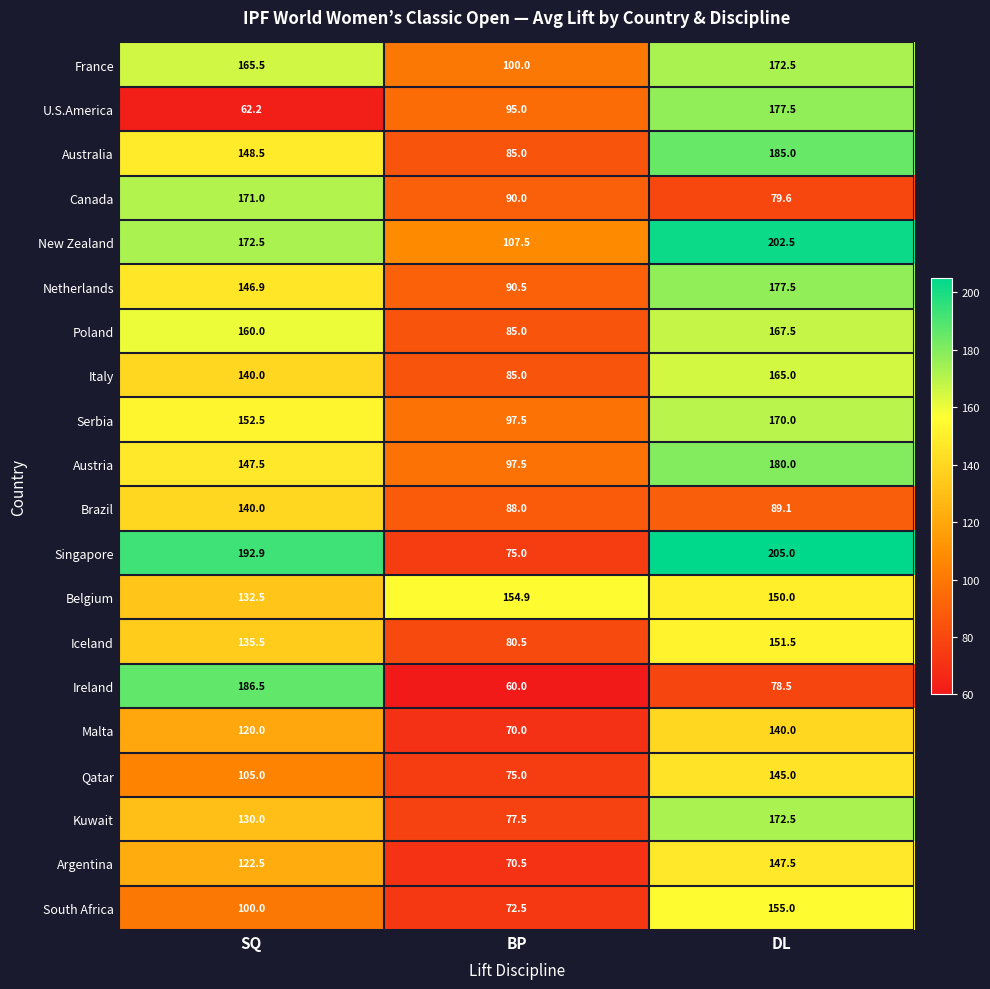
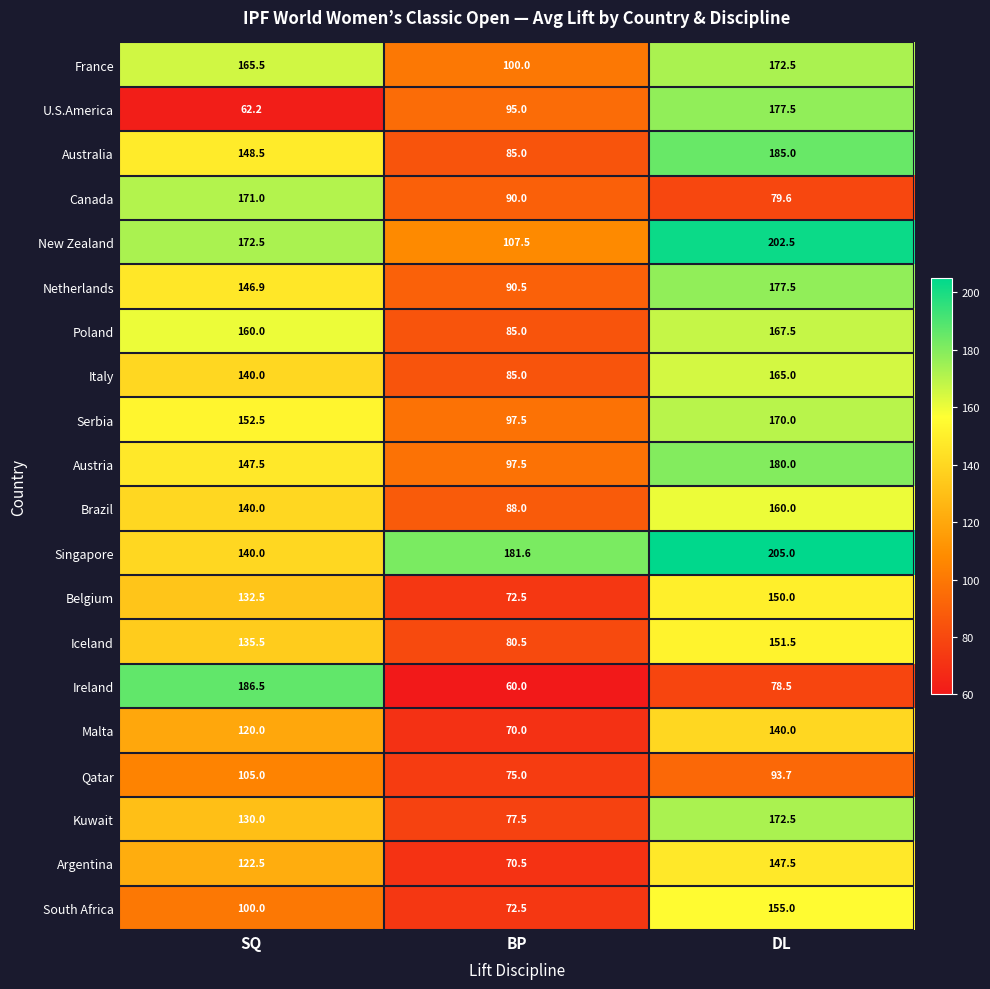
Brazil, DL: 89.1 -> 160.0
Singapore, SQ: 192.9 -> 140.0
Singapore, BP: 75.0 -> 181.6
Belgium, BP: 154.9 -> 72.5
Qatar, DL: 145.0 -> 93.7
